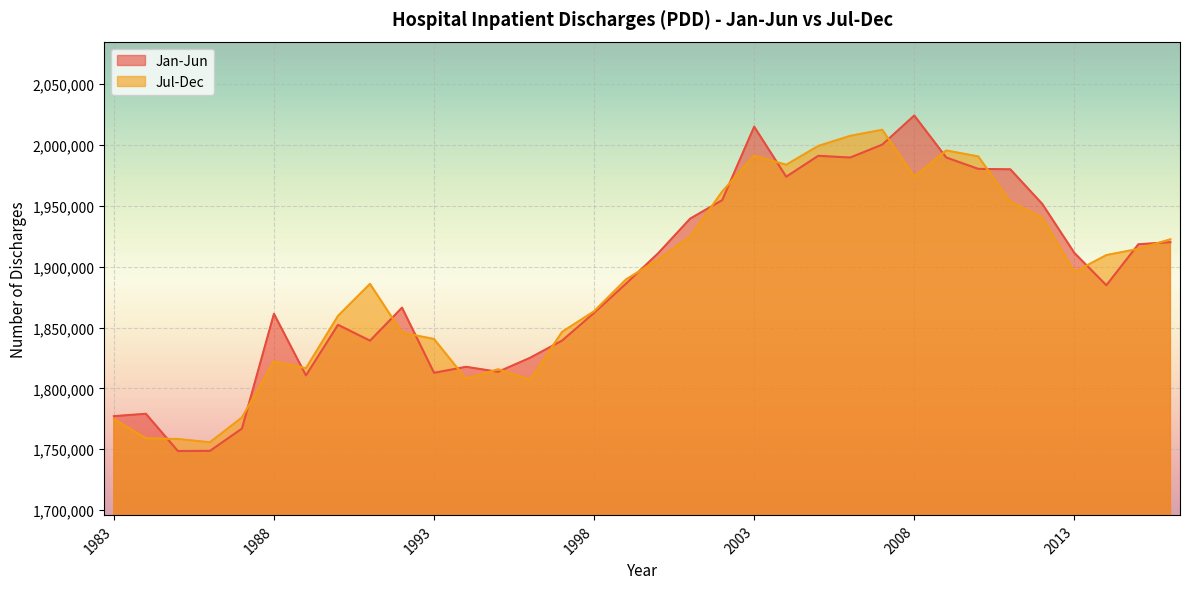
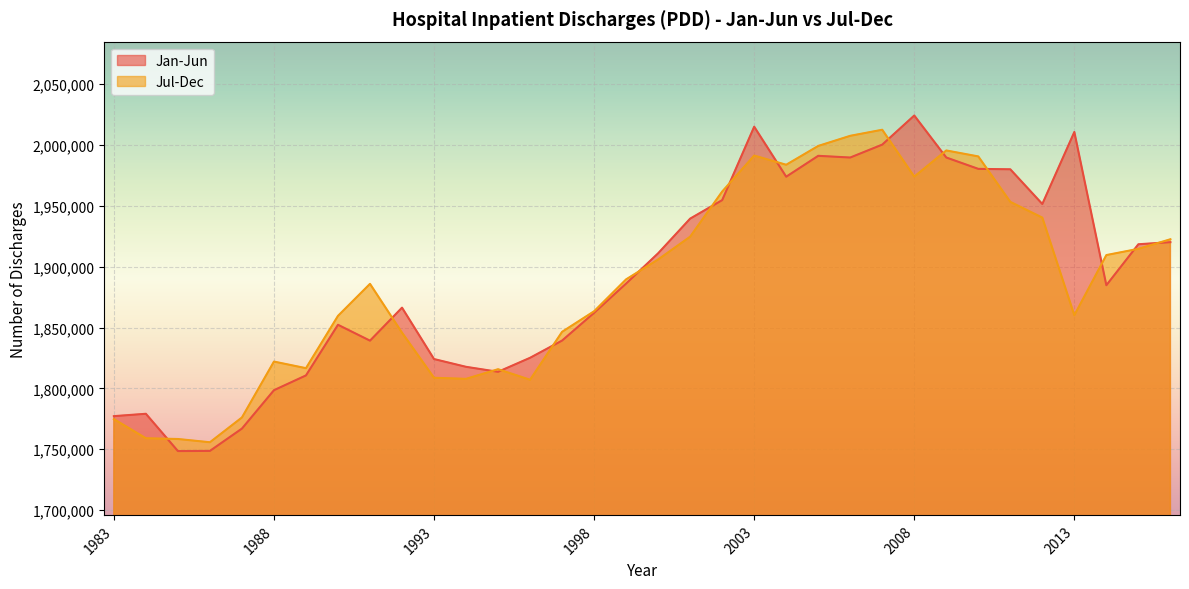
Jan-Jun, 1988: 1,861,000 -> 1,798,000
Jan-Jun, 1993: 1,813,000 -> 1,824,000
Jul-Dec, 1993: 1,841,000 -> 1,809,000
Jan-Jun, 2013: 1,911,000 -> 2,011,000
Jul-Dec, 2013: 1,896,000 -> 1,860,000
